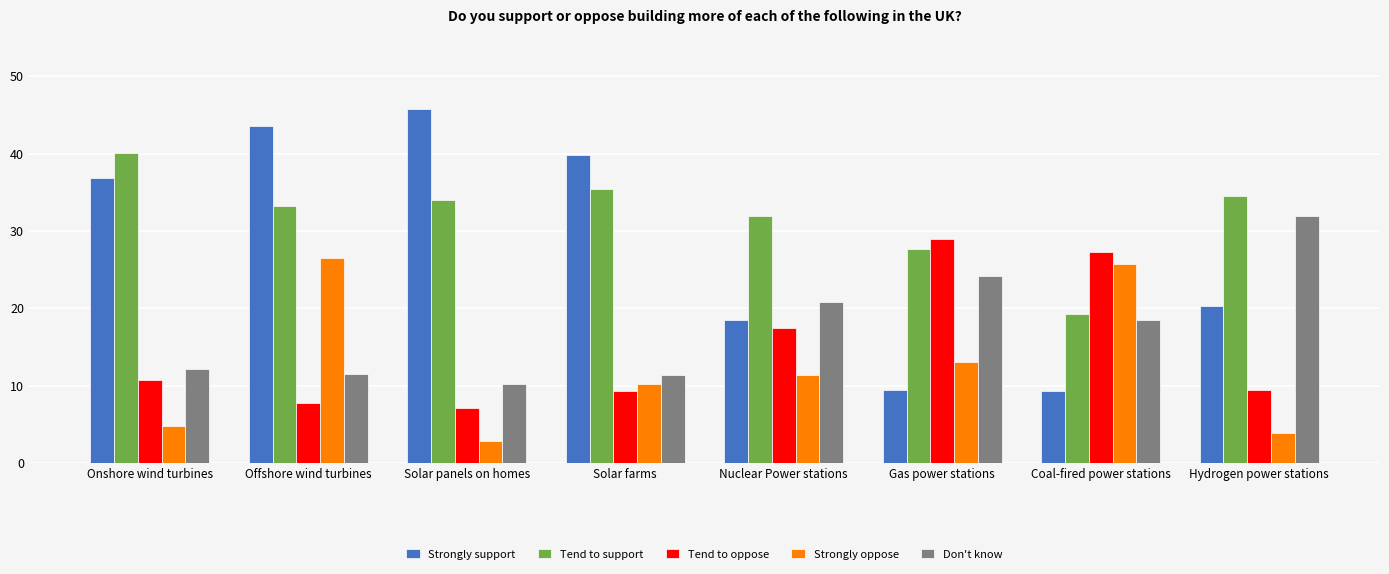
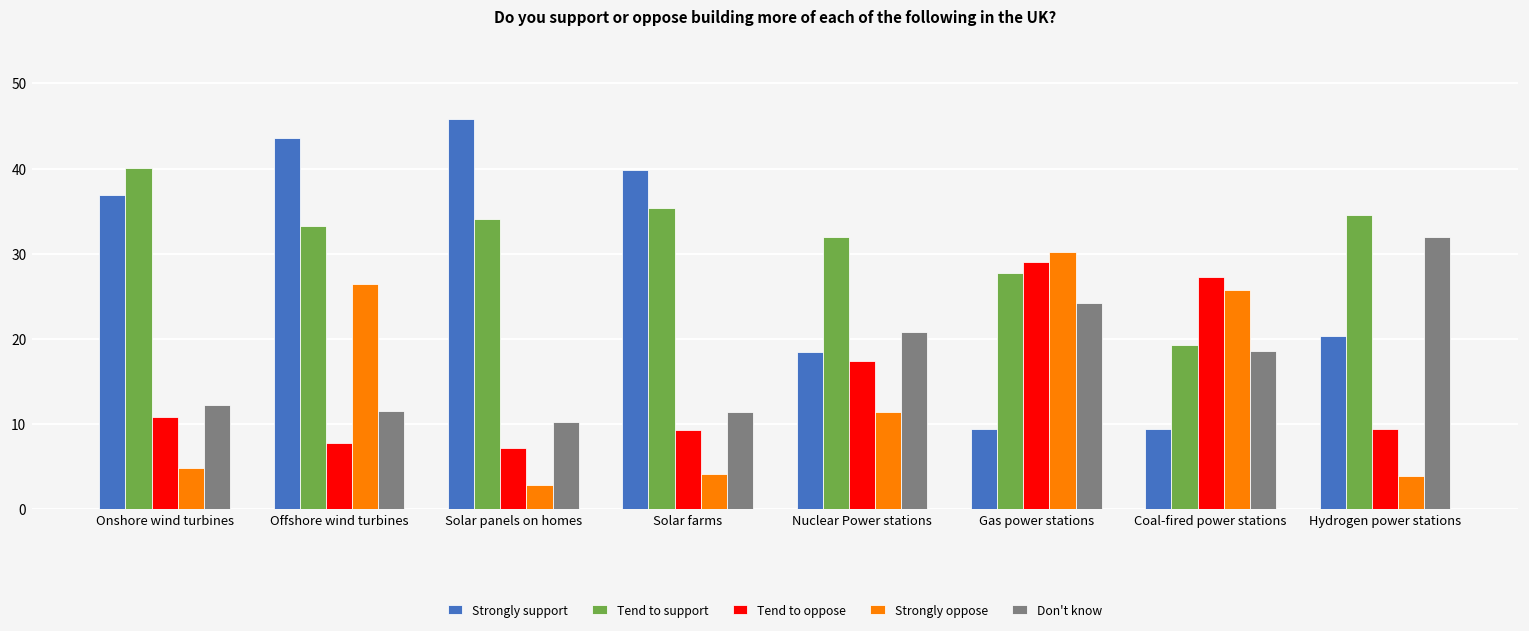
Strongly oppose, Solar farms: 10 -> 4
Strongly oppose, Gas power stations: 13 -> 30
